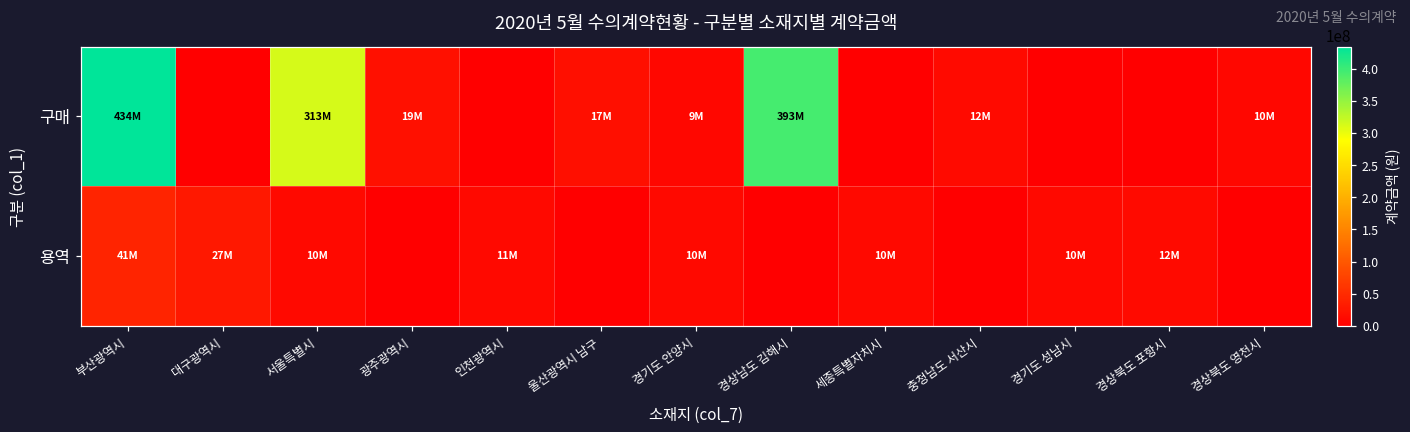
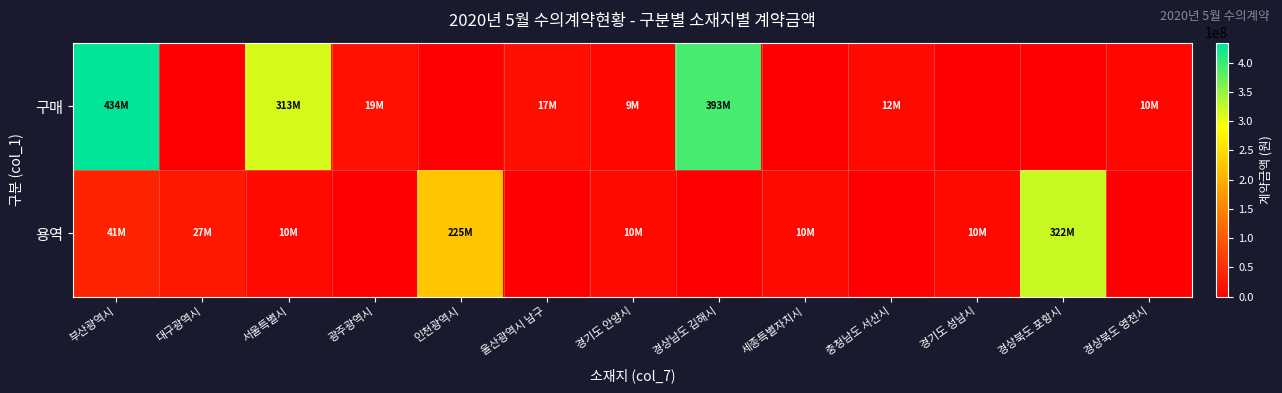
용역, 인천광역시: 11M -> 225M
용역, 경상북도 포항시: 12M -> 322M
